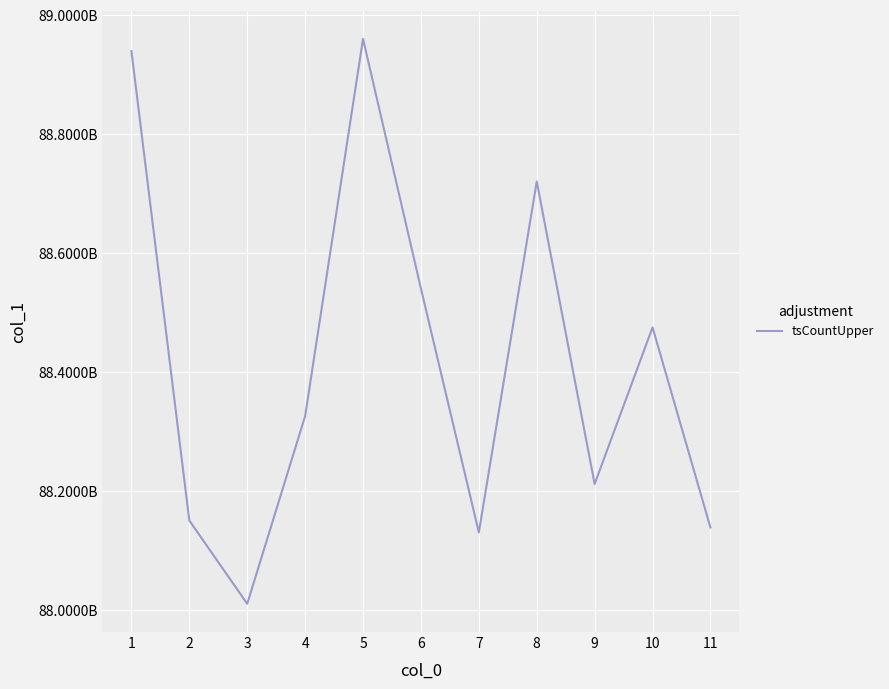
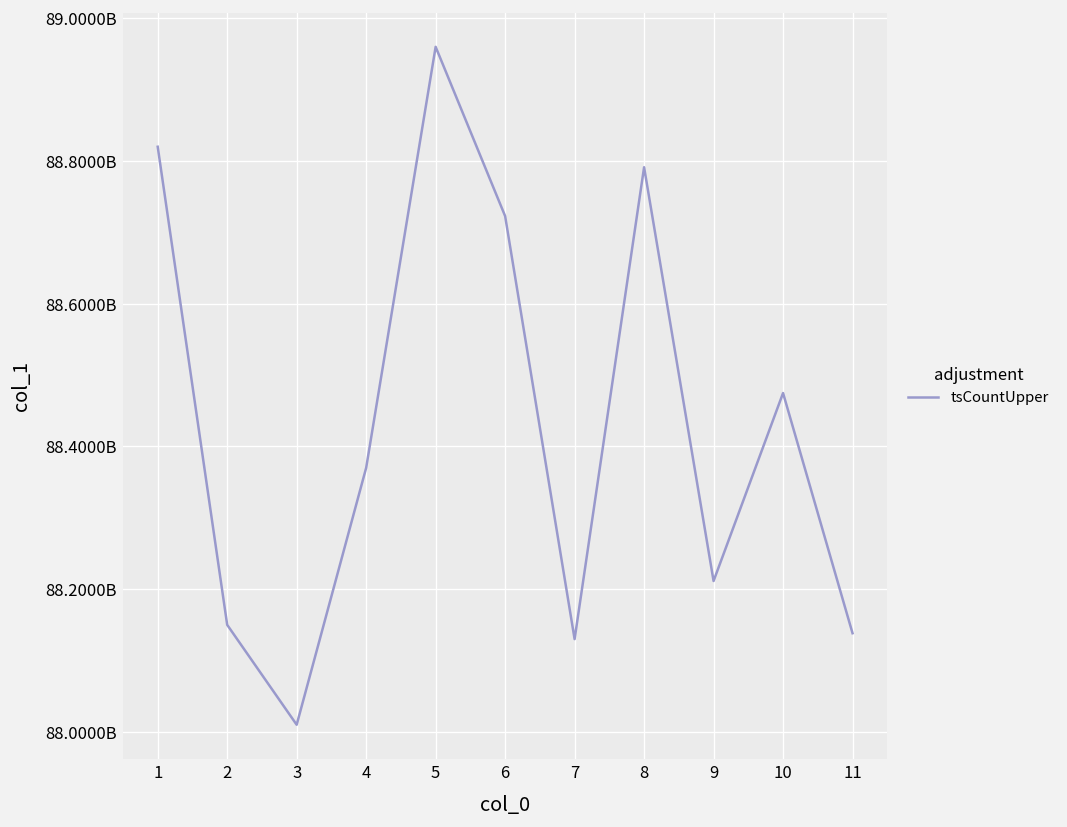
1: 88940000000 -> 88820000000
4: 88330000000 -> 88370000000
6: 88540000000 -> 88720000000
8: 88720000000 -> 88790000000
